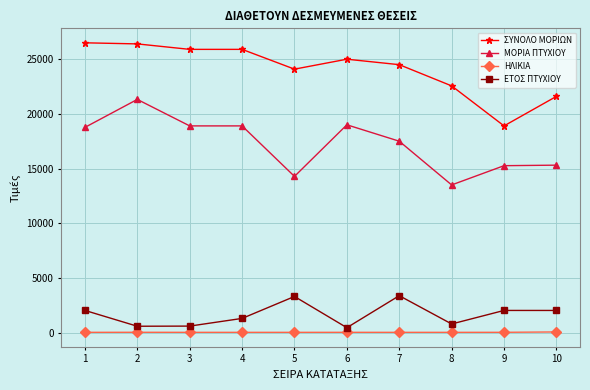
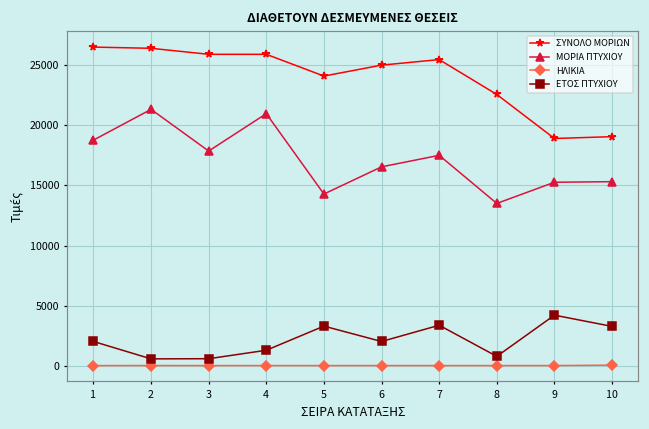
ΜΟΡΙΑ ΠΤΥΧΙΟΥ, 3: 18900 -> 17900
ΜΟΡΙΑ ΠΤΥΧΙΟΥ, 4: 18900 -> 21000
ΜΟΡΙΑ ΠΤΥΧΙΟΥ, 6: 19000 -> 16500
ΕΤΟΣ ΠΤΥΧΙΟΥ, 6: 400 -> 2000
ΣΥΝΟΛΟ ΜΟΡΙΩΝ, 7: 24500 -> 25500
ΕΤΟΣ ΠΤΥΧΙΟΥ, 9: 2000 -> 4200
ΣΥΝΟΛΟ ΜΟΡΙΩΝ, 10: 21600 -> 19100
ΕΤΟΣ ΠΤΥΧΙΟΥ, 10: 2000 -> 3300
